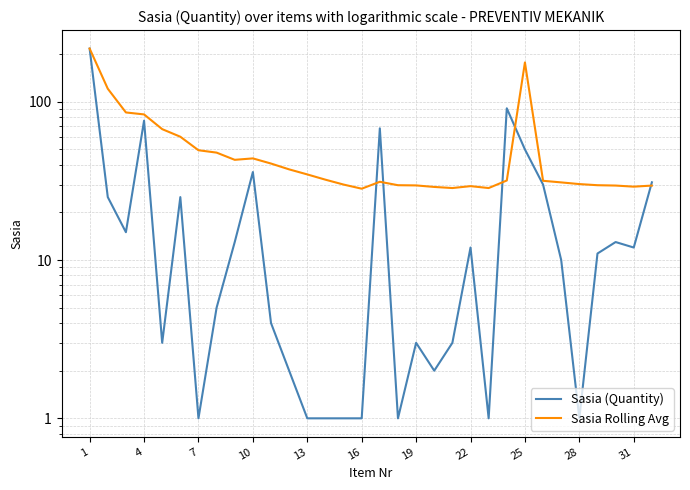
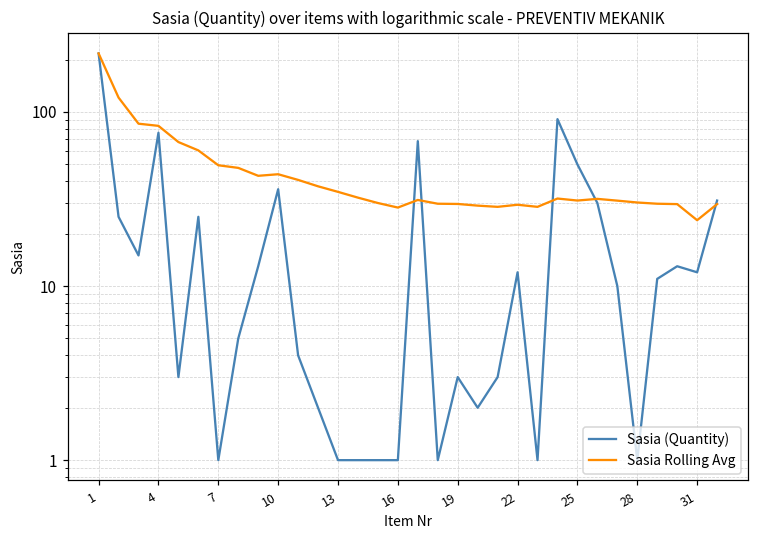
Sasia Rolling Avg, 25: 180 -> 31
Sasia Rolling Avg, 31: 29 -> 24
